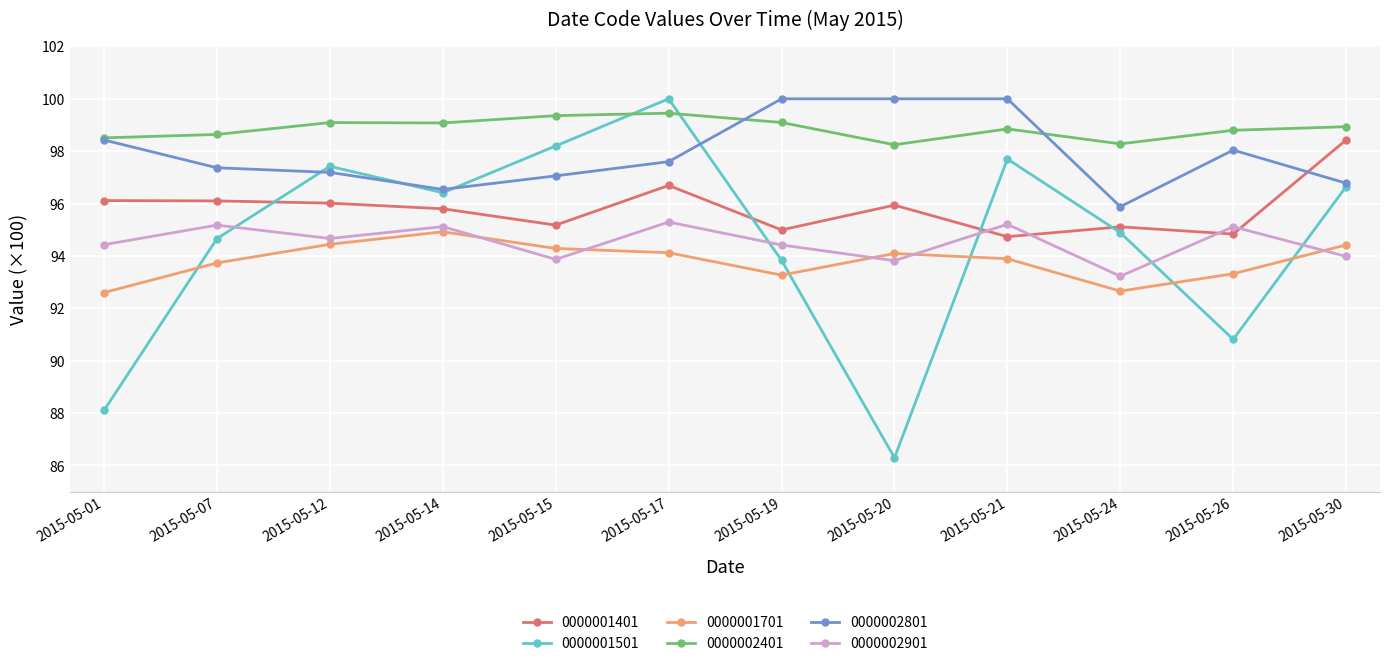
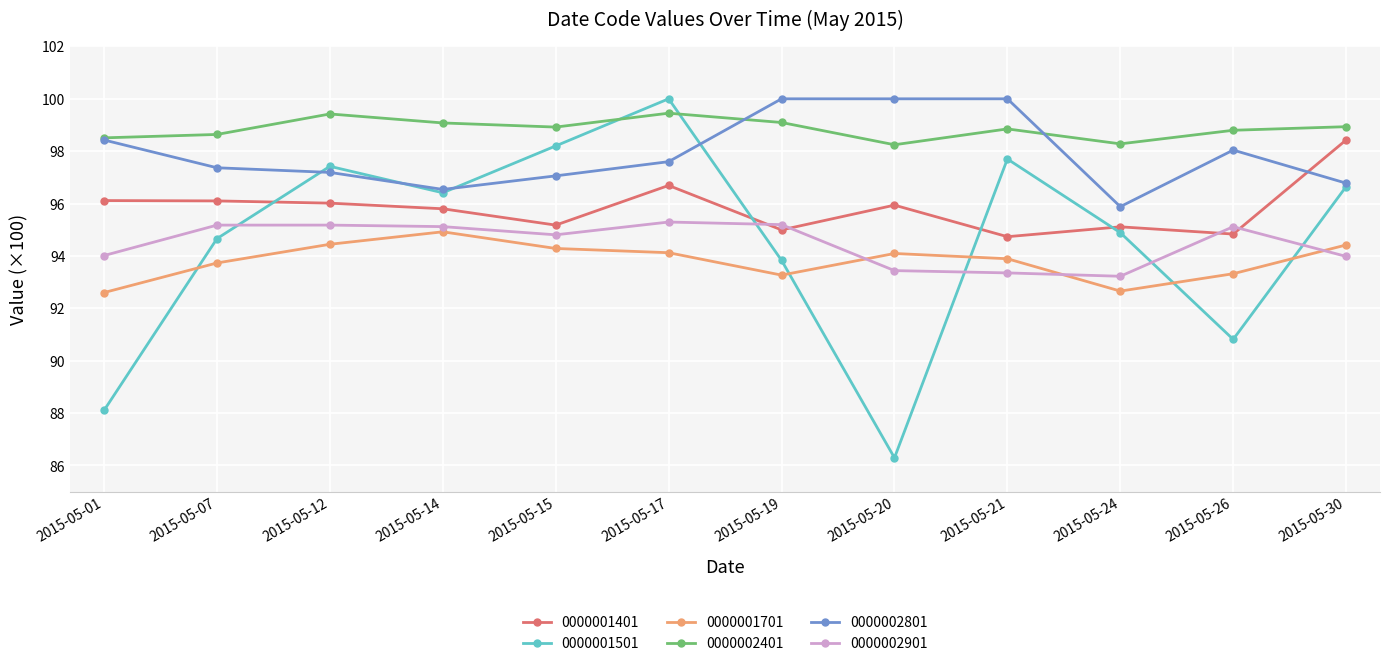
0000002901, 2015-05-01: 94.4 -> 94.0
0000002401, 2015-05-12: 99.1 -> 99.4
0000002901, 2015-05-12: 94.7 -> 95.2
0000002401, 2015-05-15: 99.4 -> 98.9
0000002901, 2015-05-15: 93.9 -> 94.8
0000002901, 2015-05-19: 94.4 -> 95.2
0000002901, 2015-05-20: 93.8 -> 93.4
0000002901, 2015-05-21: 95.2 -> 93.4
